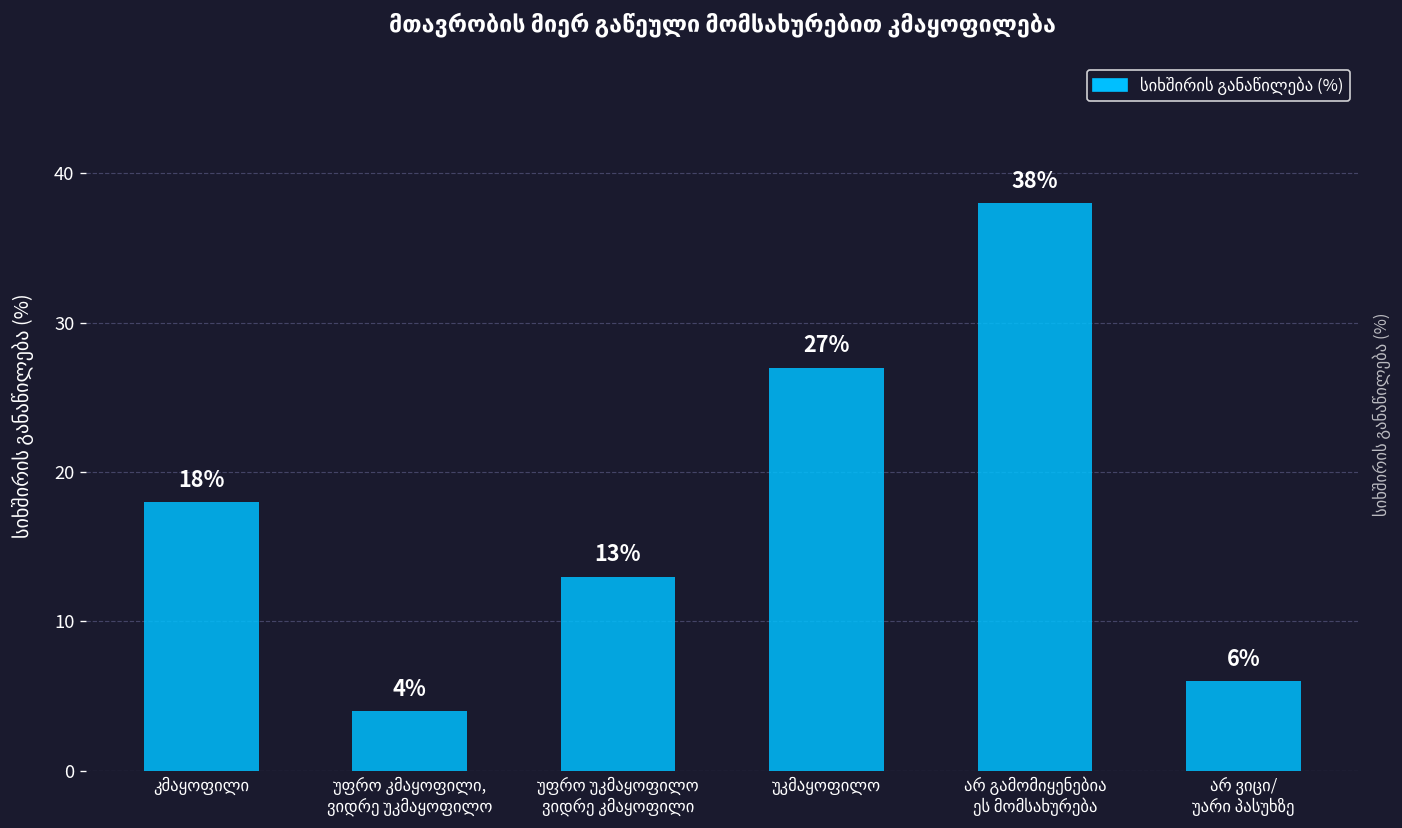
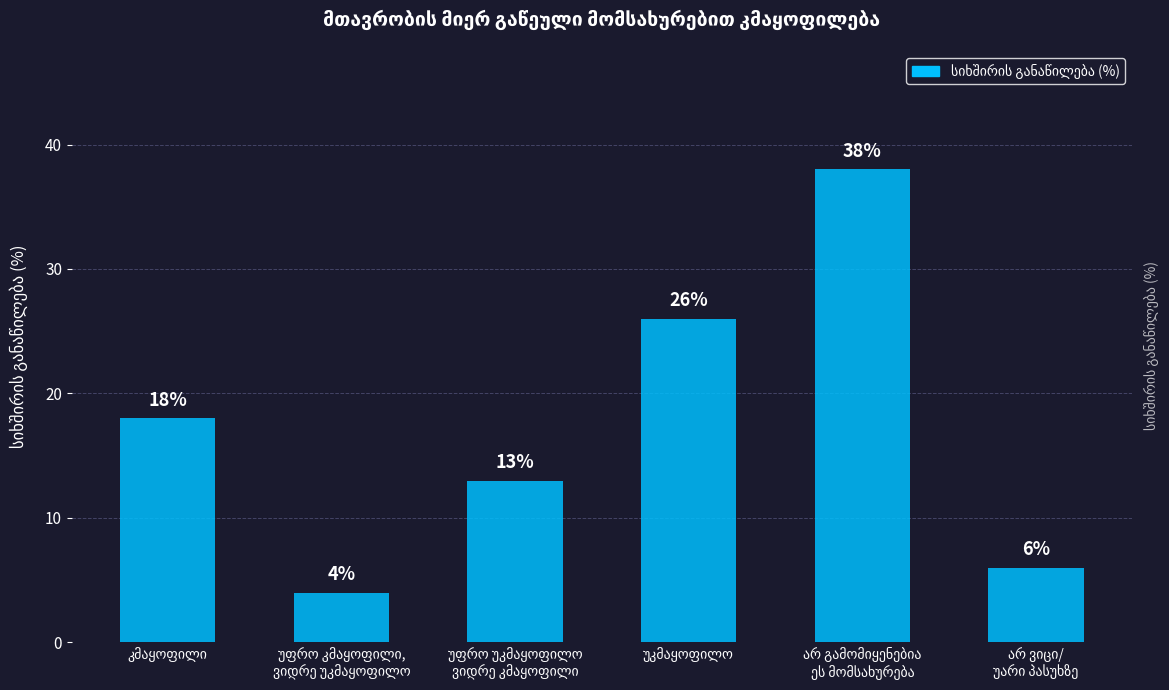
უკმაყოფილო: 27% -> 26%
